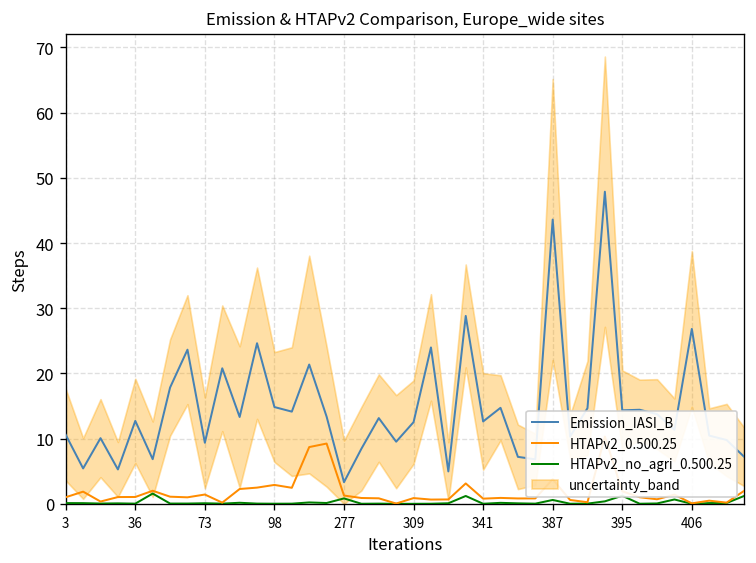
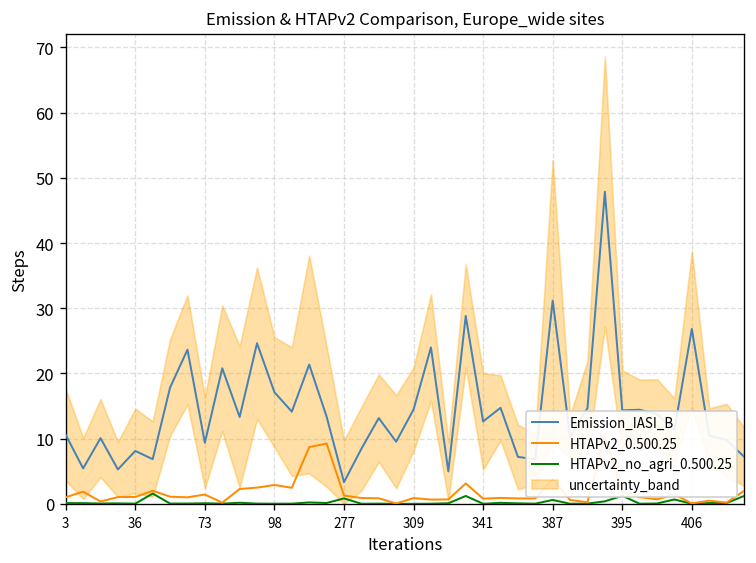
Emission_IASI_B, 36: 13 -> 8
Emission_IASI_B, 98: 15 -> 17
Emission_IASI_B, 309: 13 -> 14
Emission_IASI_B, 387: 44 -> 31
